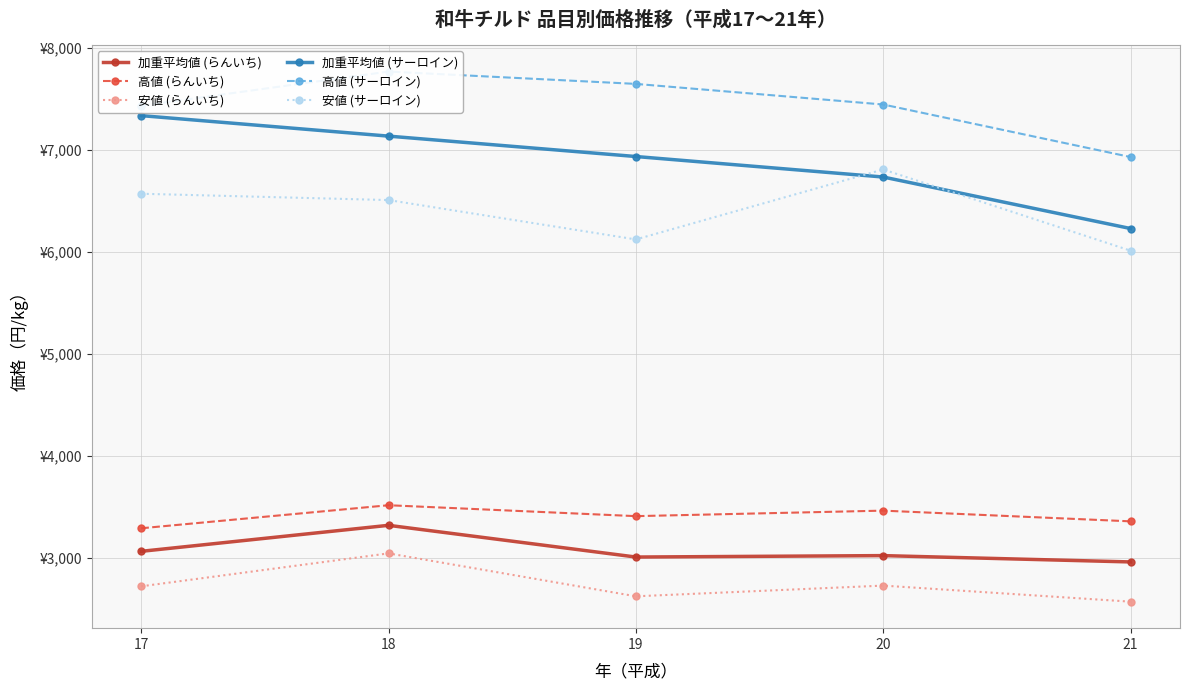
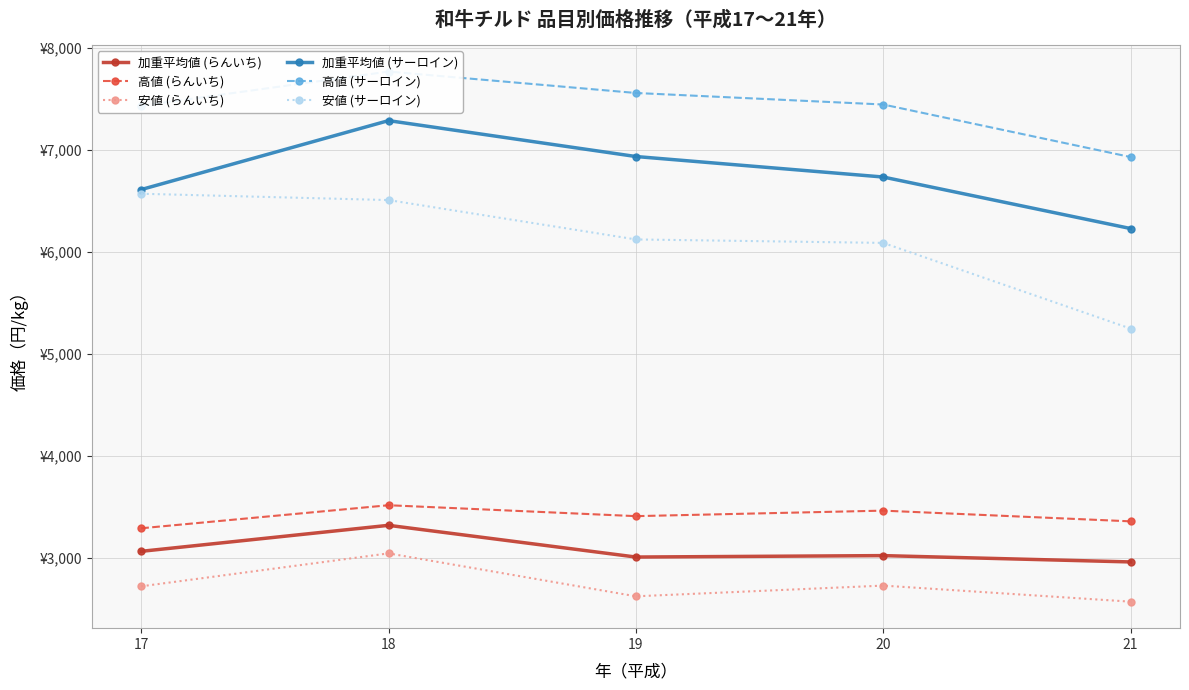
加重平均値 (サーロイン), 17: ¥7,340 -> ¥6,610
加重平均値 (サーロイン), 18: ¥7,140 -> ¥7,290
高値 (サーロイン), 19: ¥7,650 -> ¥7,560
安値 (サーロイン), 20: ¥6,810 -> ¥6,090
安値 (サーロイン), 21: ¥6,010 -> ¥5,250
